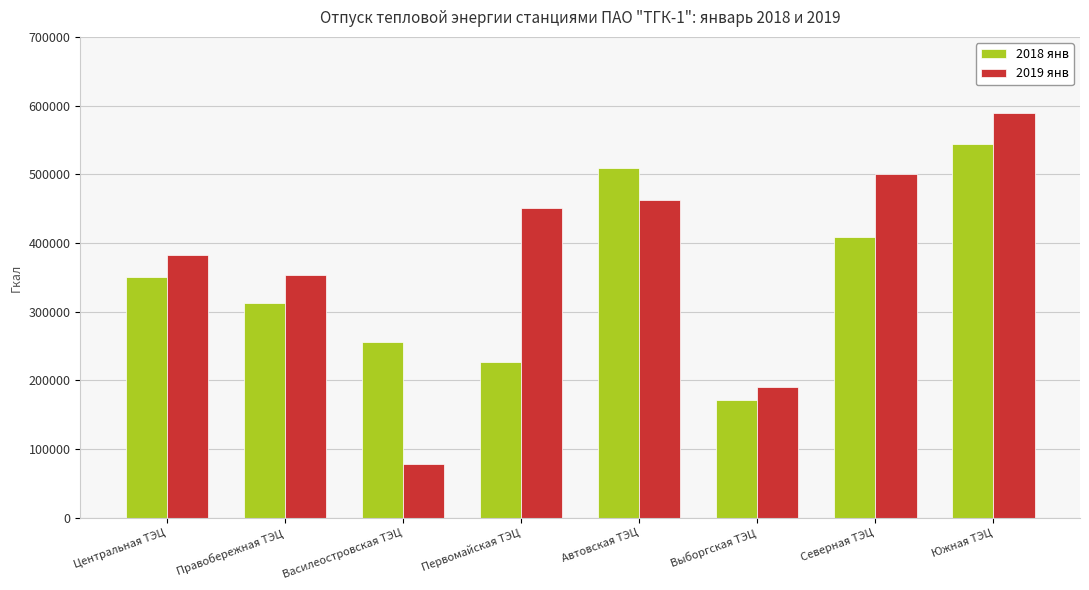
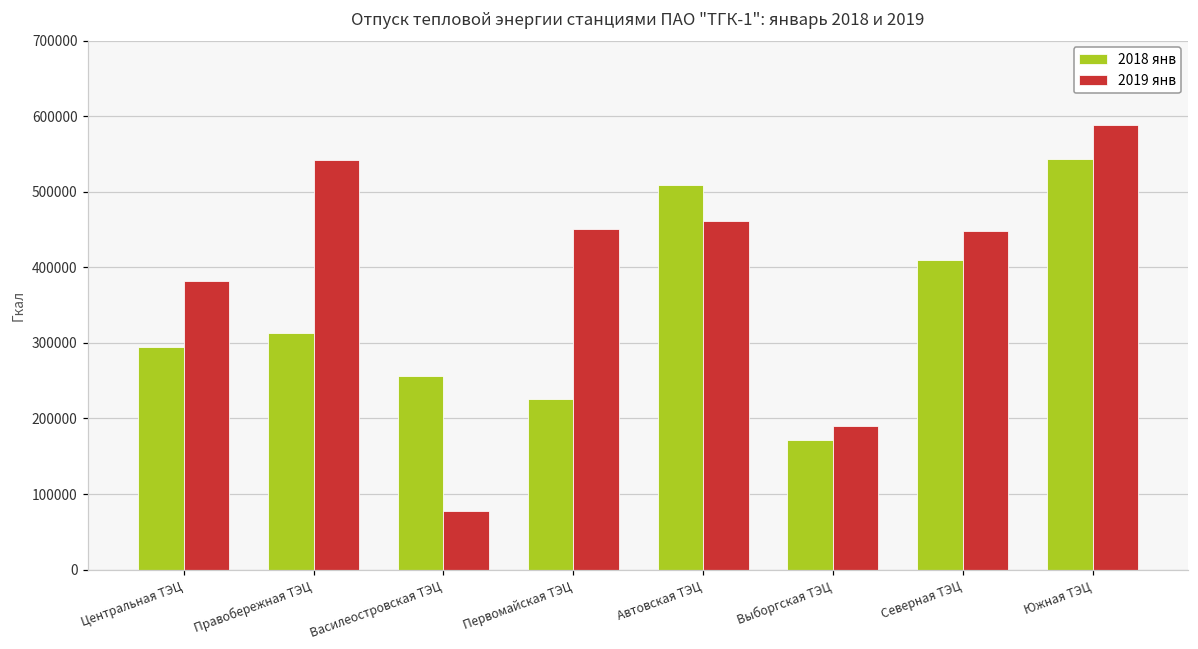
2018 янв, Центральная ТЭЦ: 350000 -> 300000
2019 янв, Правобережная ТЭЦ: 350000 -> 540000
2019 янв, Северная ТЭЦ: 500000 -> 450000
